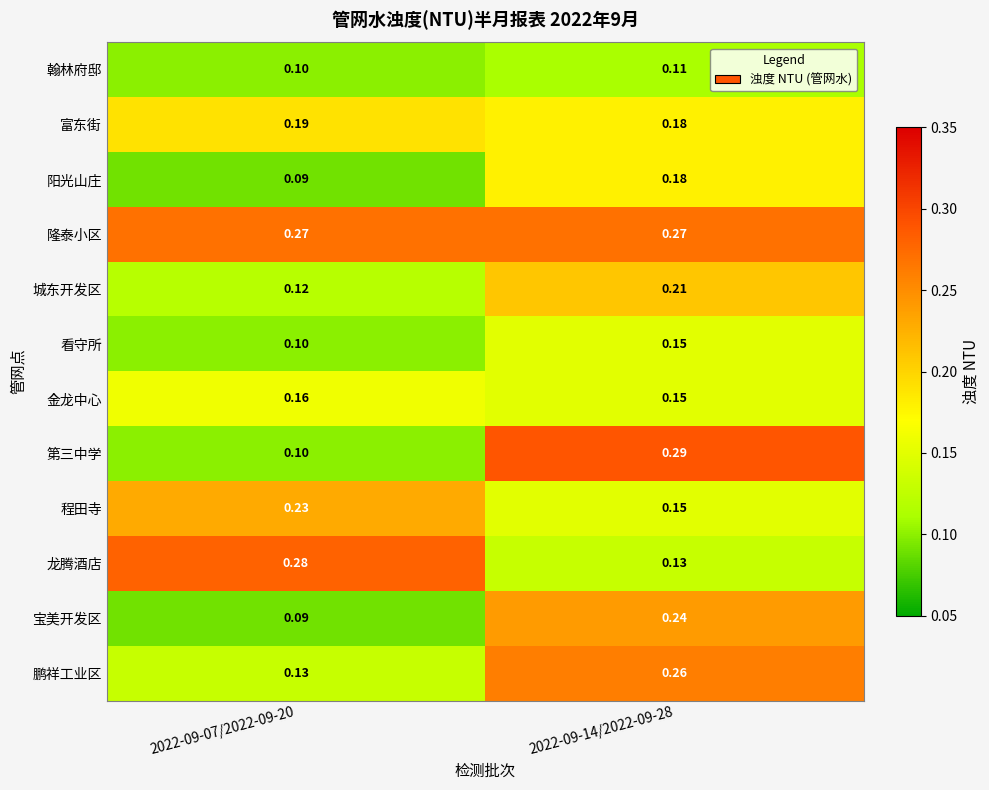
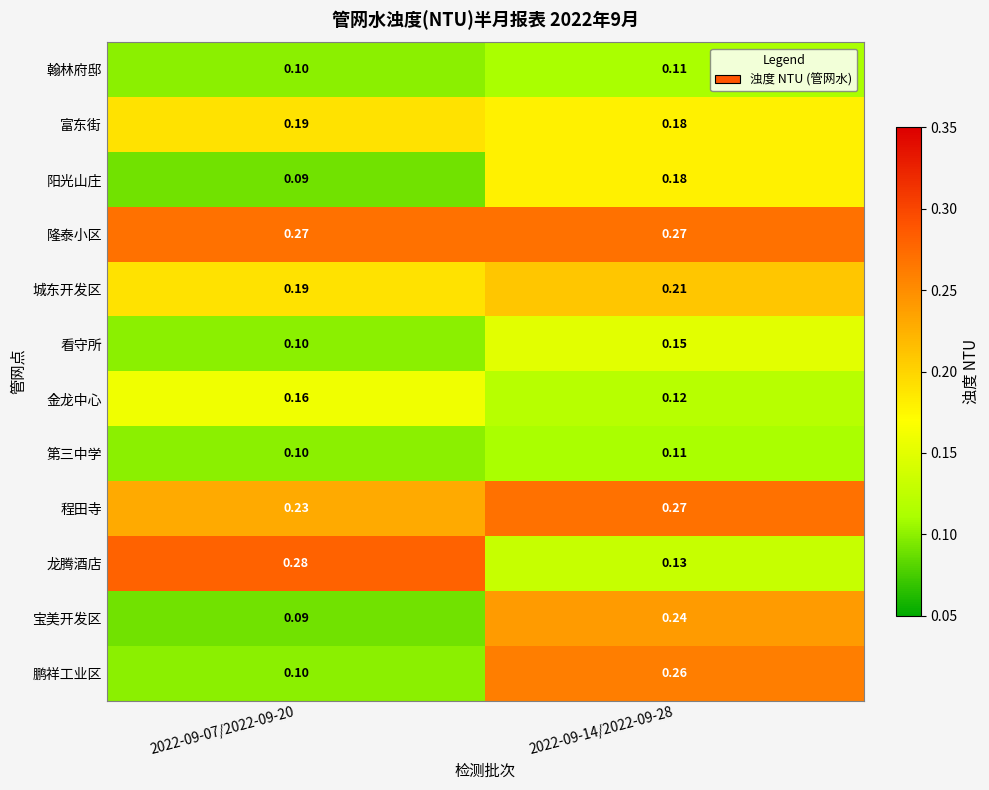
城东开发区, 2022-09-07/2022-09-20: 0.12 -> 0.19
金龙中心, 2022-09-14/2022-09-28: 0.15 -> 0.12
第三中学, 2022-09-14/2022-09-28: 0.29 -> 0.11
程田寺, 2022-09-14/2022-09-28: 0.15 -> 0.27
鹏祥工业区, 2022-09-07/2022-09-20: 0.13 -> 0.10
